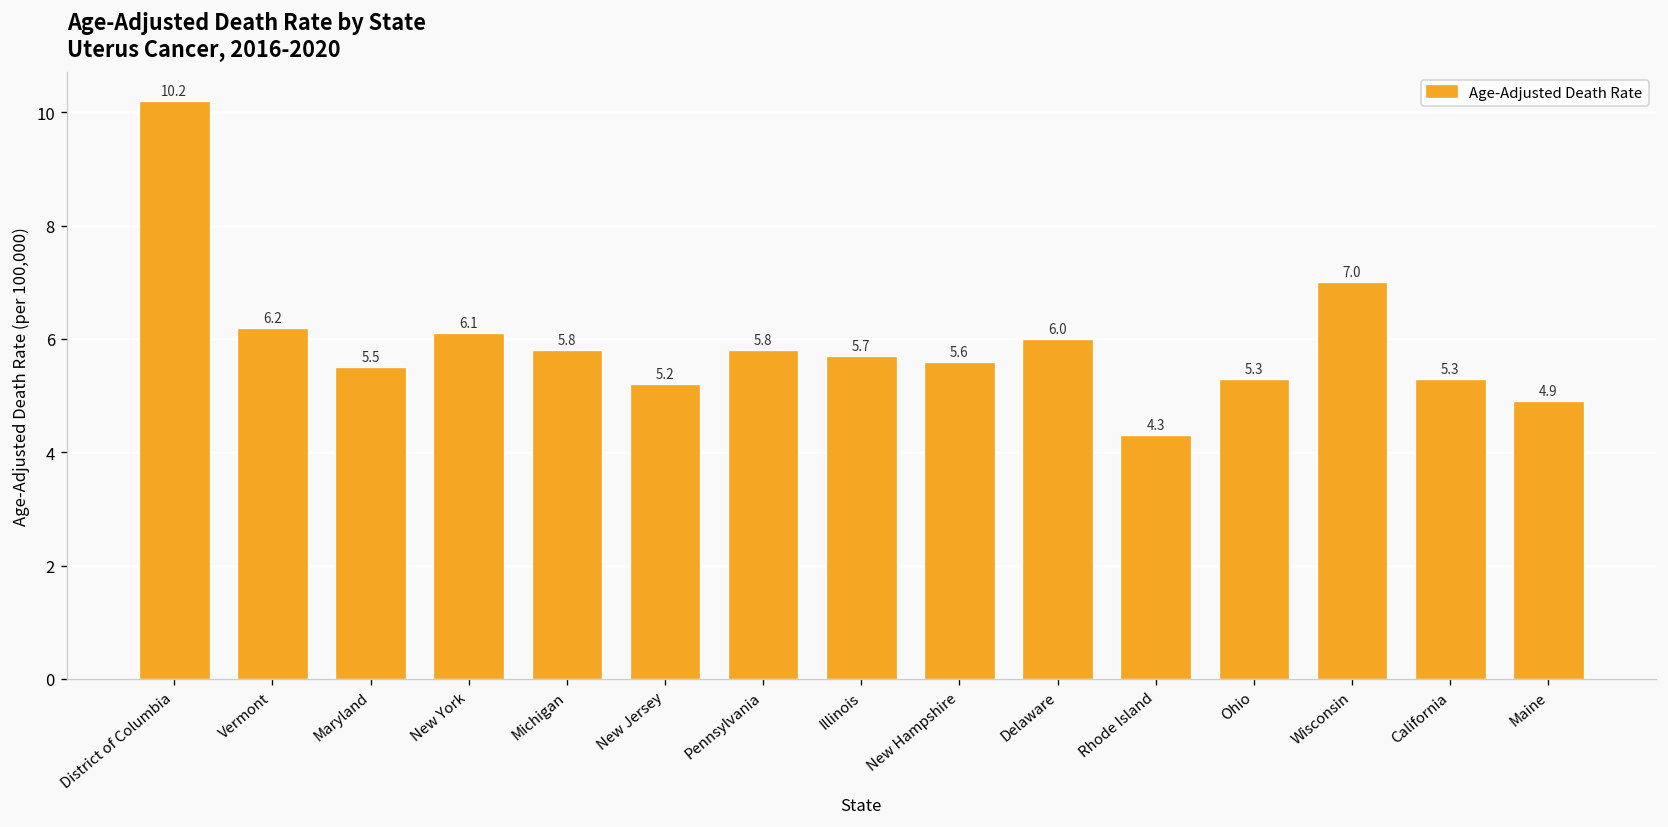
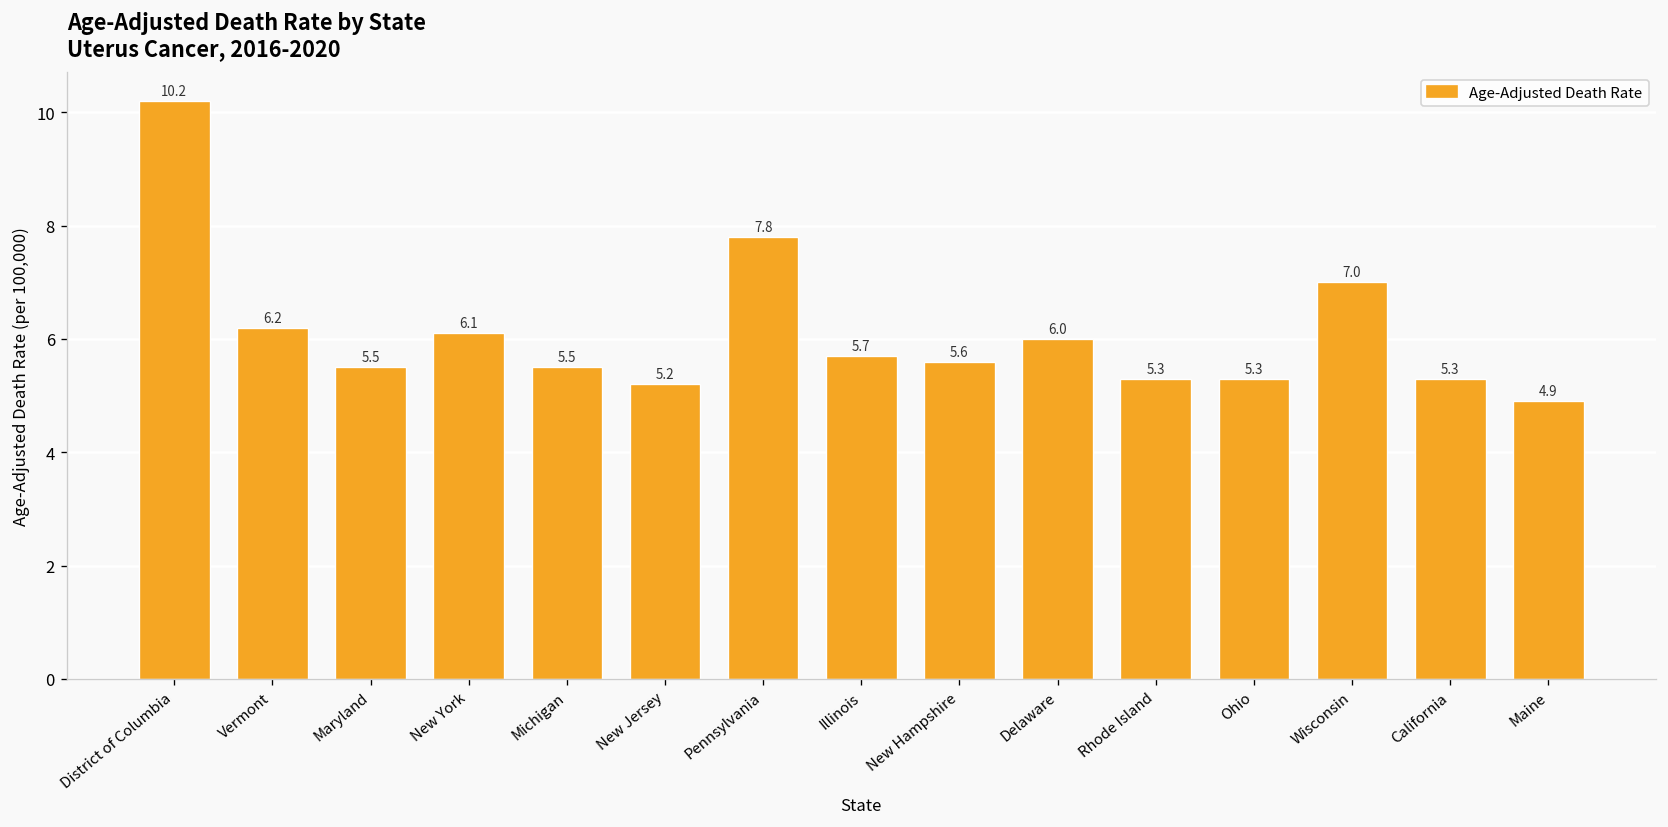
Michigan: 5.8 -> 5.5
Pennsylvania: 5.8 -> 7.8
Rhode Island: 4.3 -> 5.3
